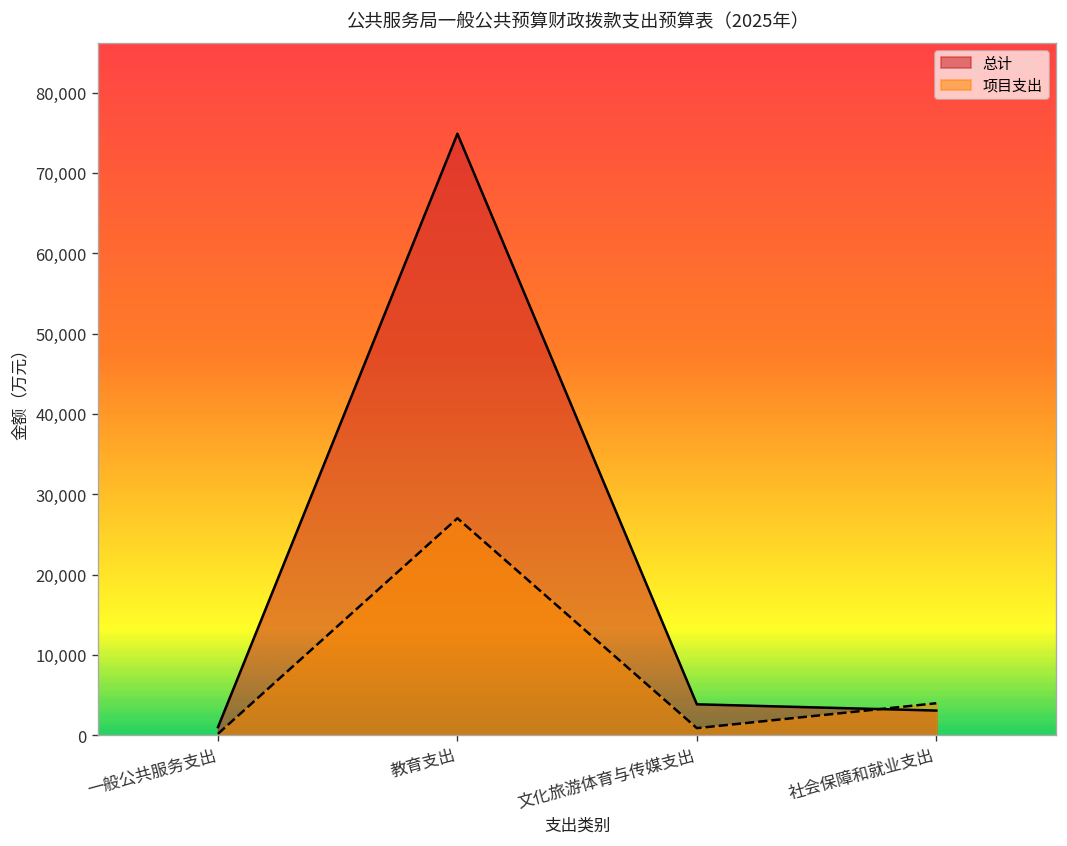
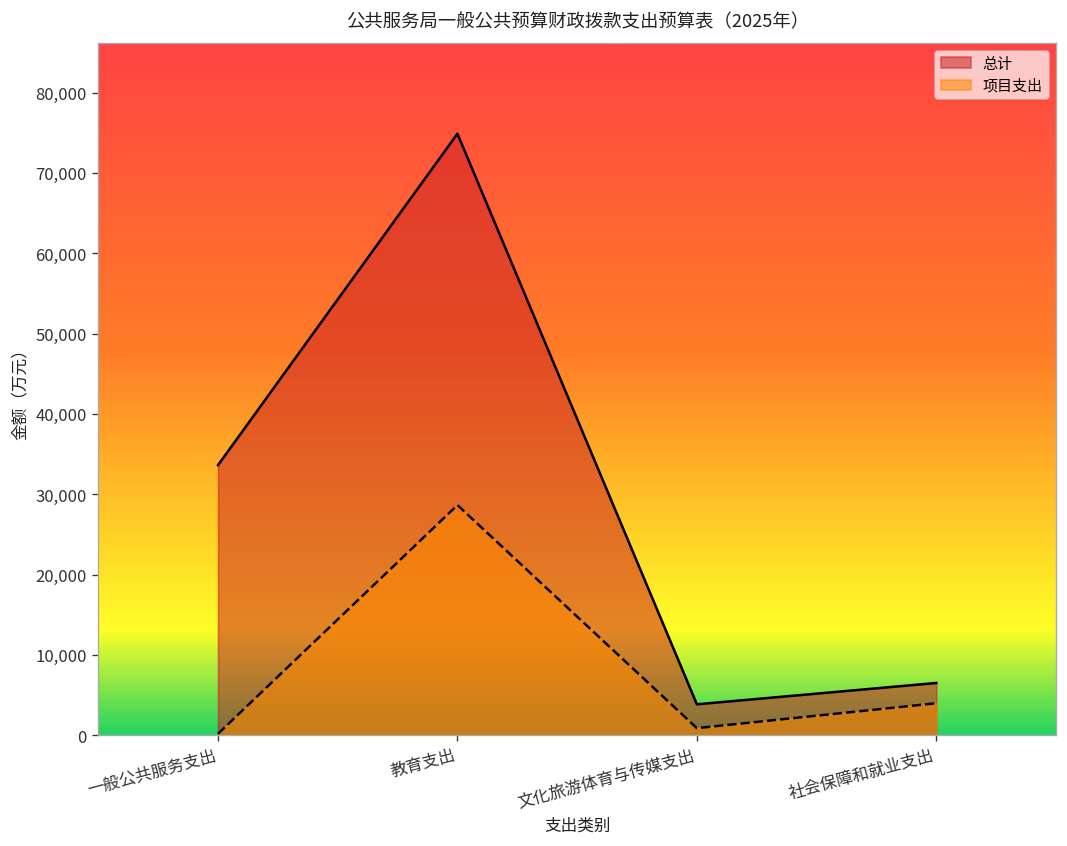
总计, 一般公共服务支出: 1,000 -> 34,000
项目支出, 教育支出: 27,000 -> 29,000
总计, 社会保障和就业支出: 3,000 -> 7,000
